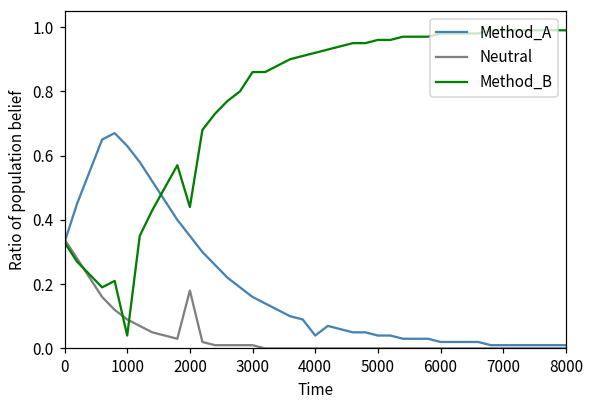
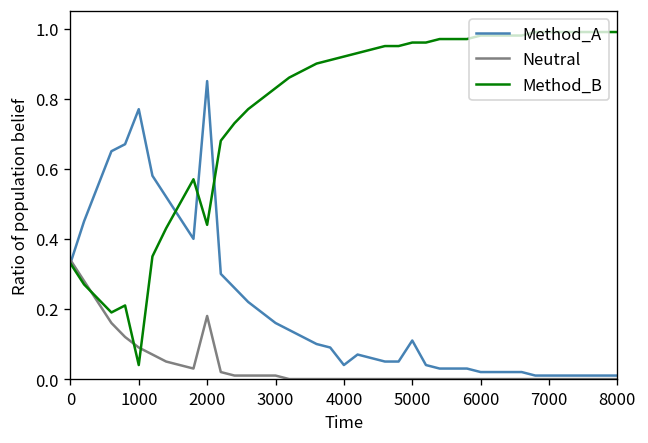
Method_A, 1000: 0.63 -> 0.77
Method_A, 2000: 0.35 -> 0.85
Method_B, 3000: 0.86 -> 0.83
Method_A, 5000: 0.04 -> 0.11
